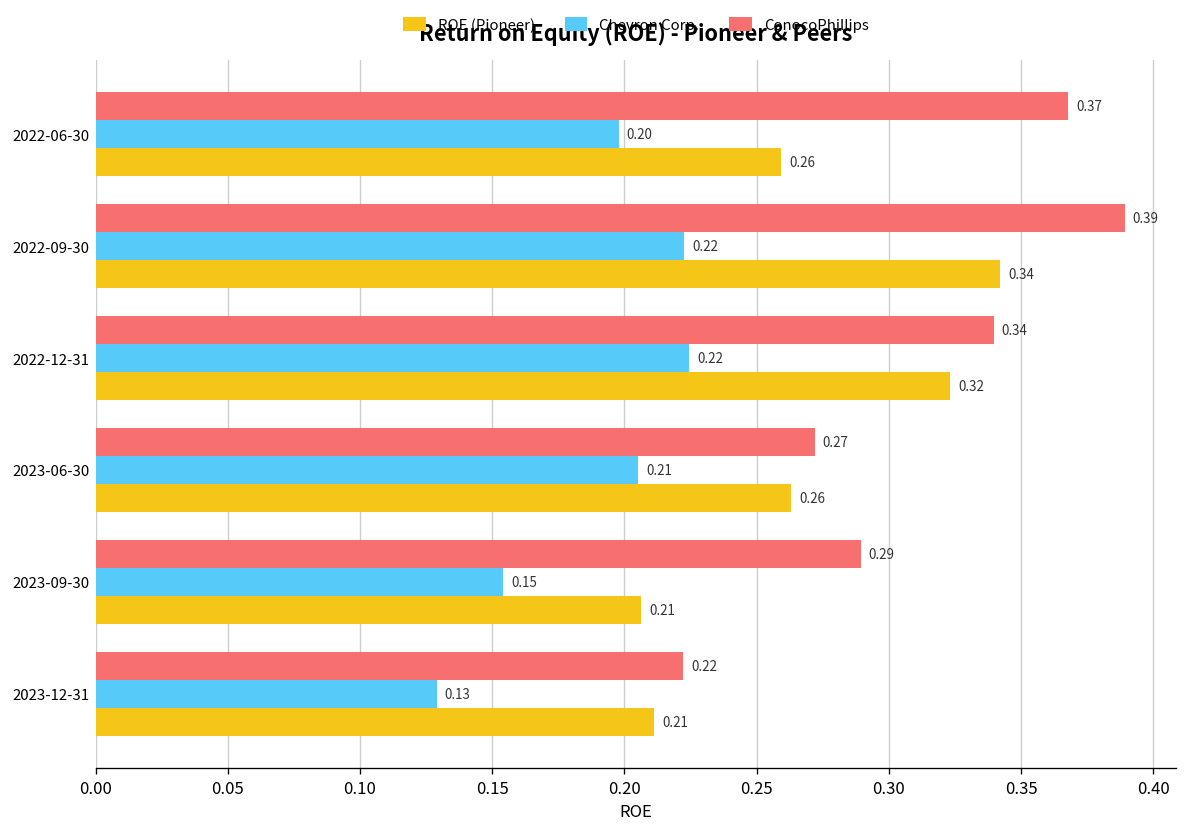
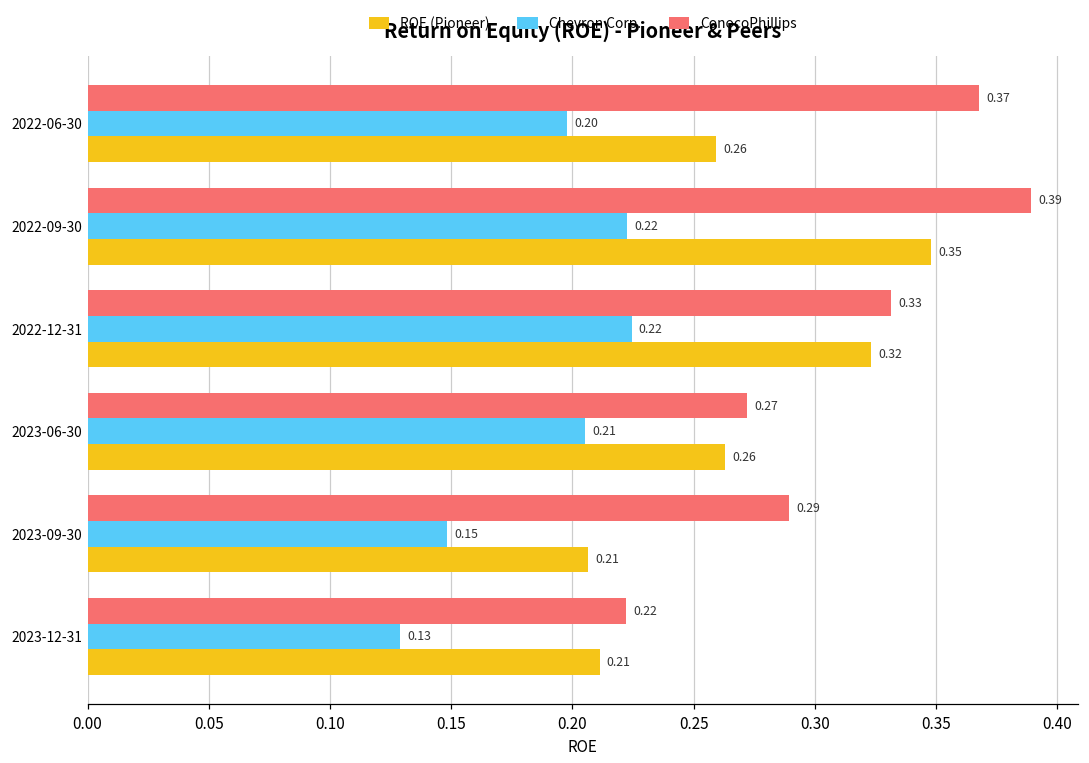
ROE (Pioneer), 2022-09-30: 0.34 -> 0.35
ConocoPhillips, 2022-12-31: 0.34 -> 0.33
Chevron Corp., 2023-09-30: 0.154 -> 0.148
